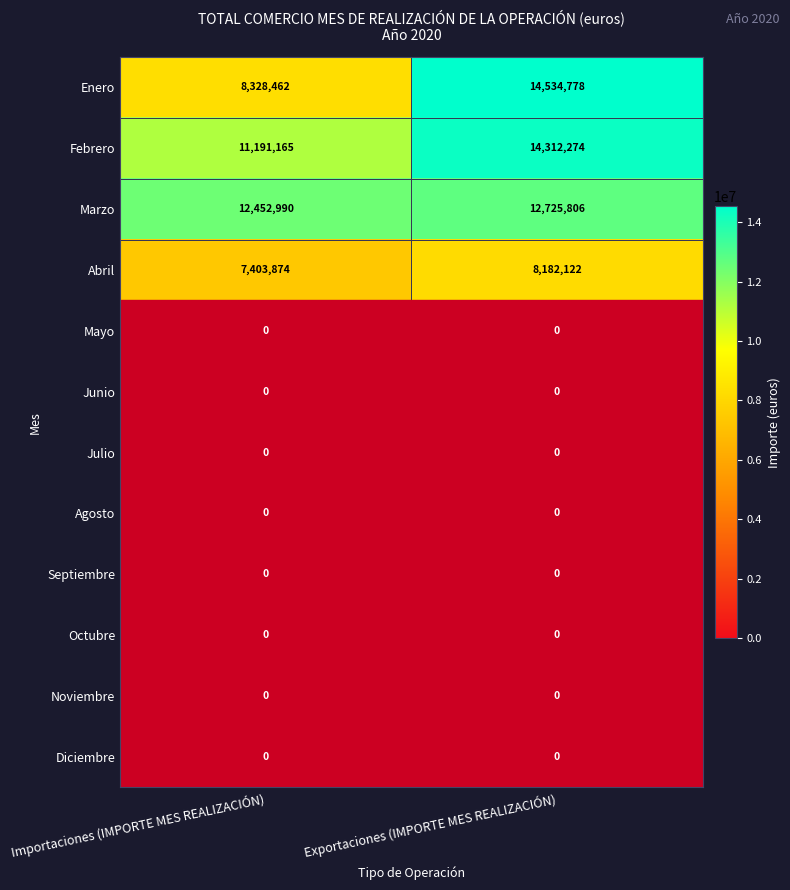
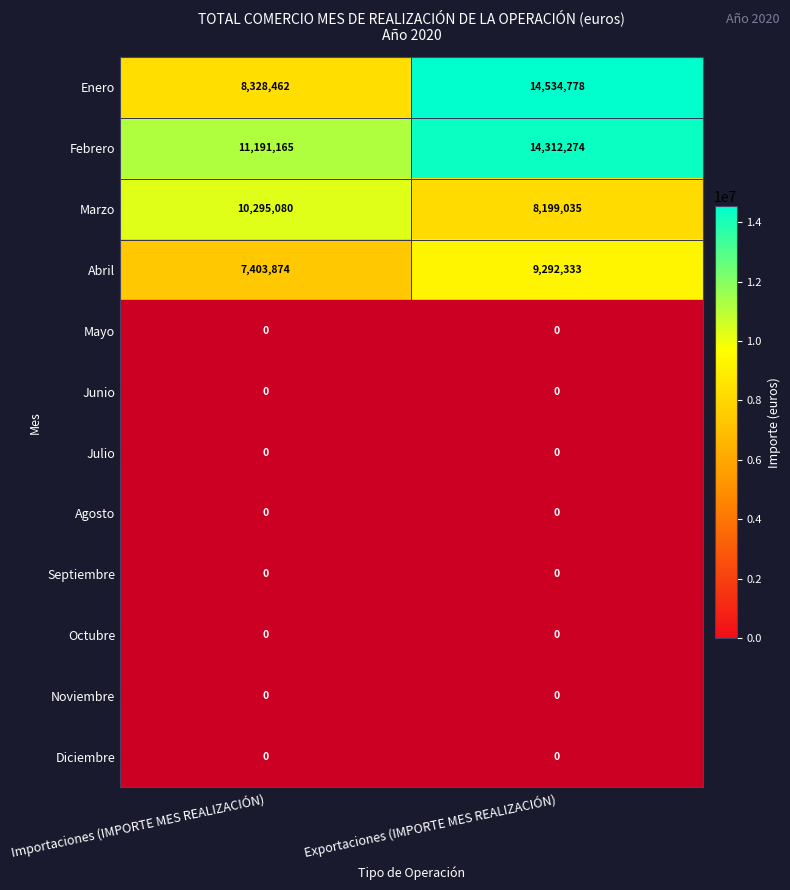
Marzo, Importaciones (IMPORTE MES REALIZACIÓN): 12,452,990 -> 10,295,080
Marzo, Exportaciones (IMPORTE MES REALIZACIÓN): 12,725,806 -> 8,199,035
Abril, Exportaciones (IMPORTE MES REALIZACIÓN): 8,182,122 -> 9,292,333
